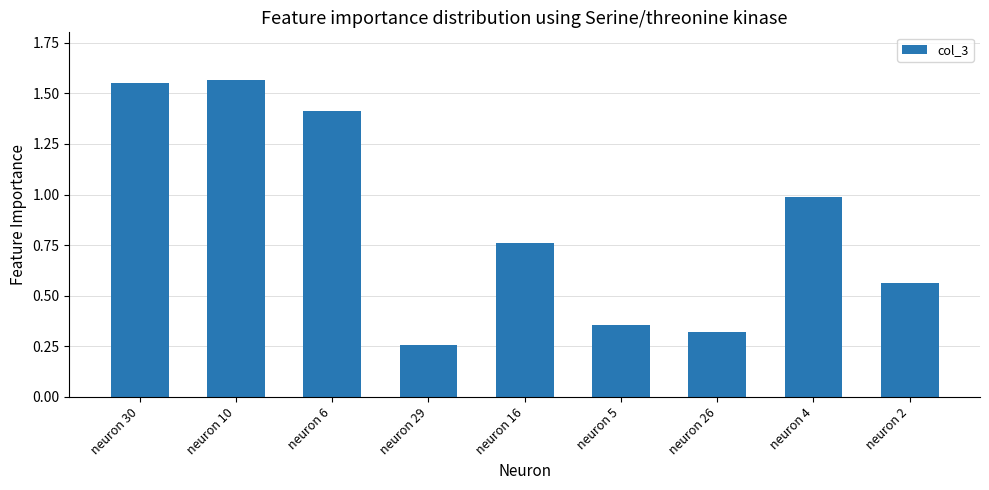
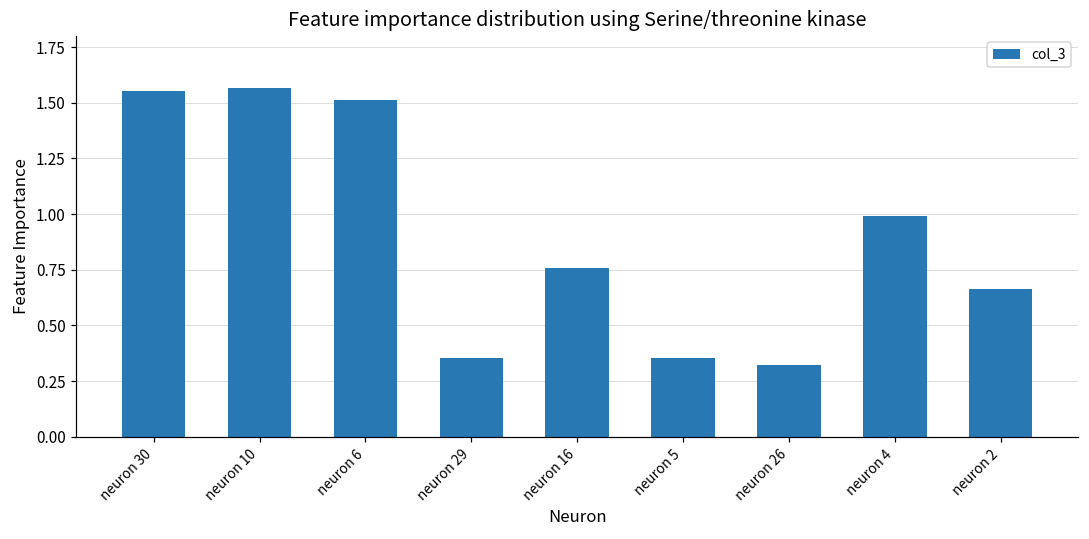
neuron 6: 1.41 -> 1.51
neuron 29: 0.26 -> 0.36
neuron 2: 0.56 -> 0.66
